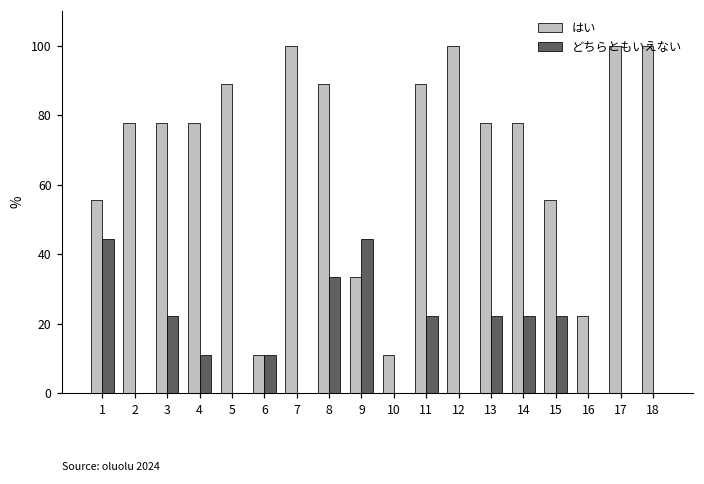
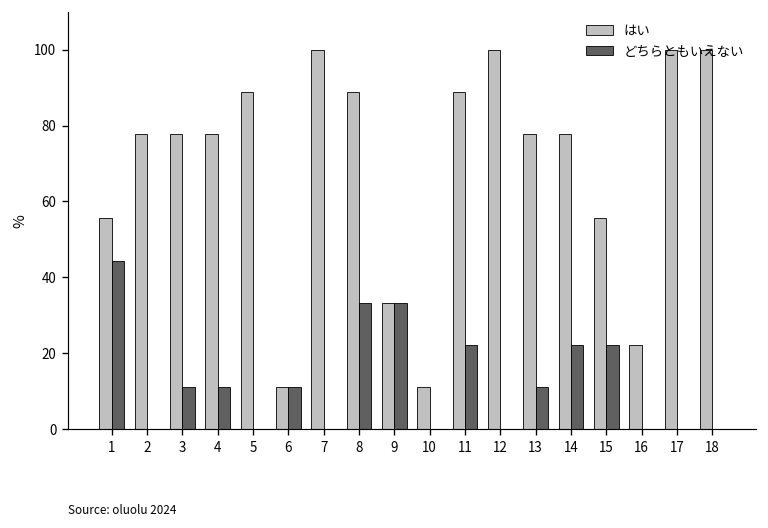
どちらともいえない, 3: 22 -> 11
どちらともいえない, 9: 44 -> 33
どちらともいえない, 13: 22 -> 11
